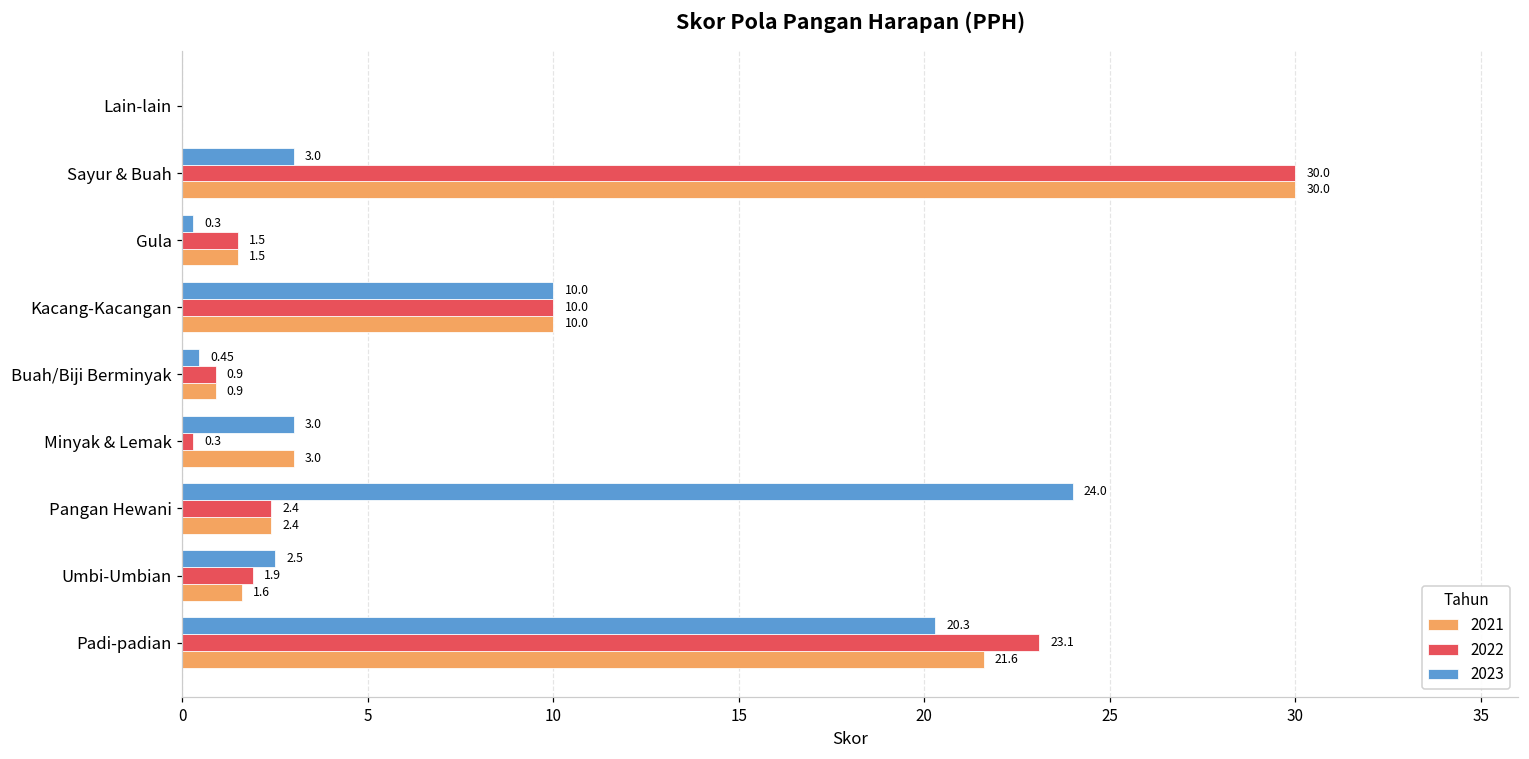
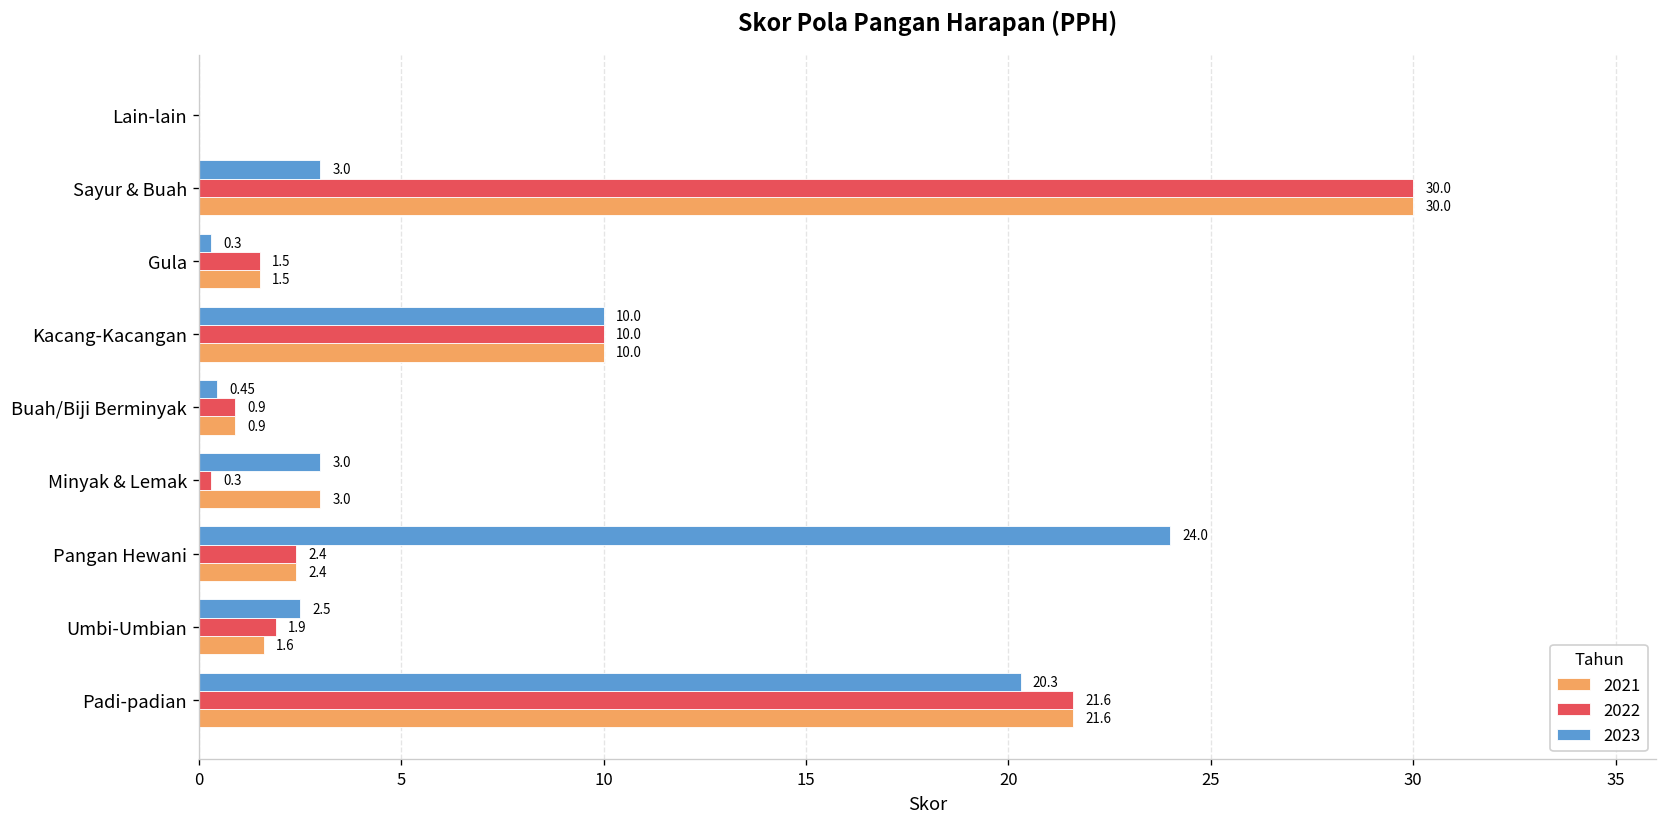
2022, Padi-padian: 23.1 -> 21.6
